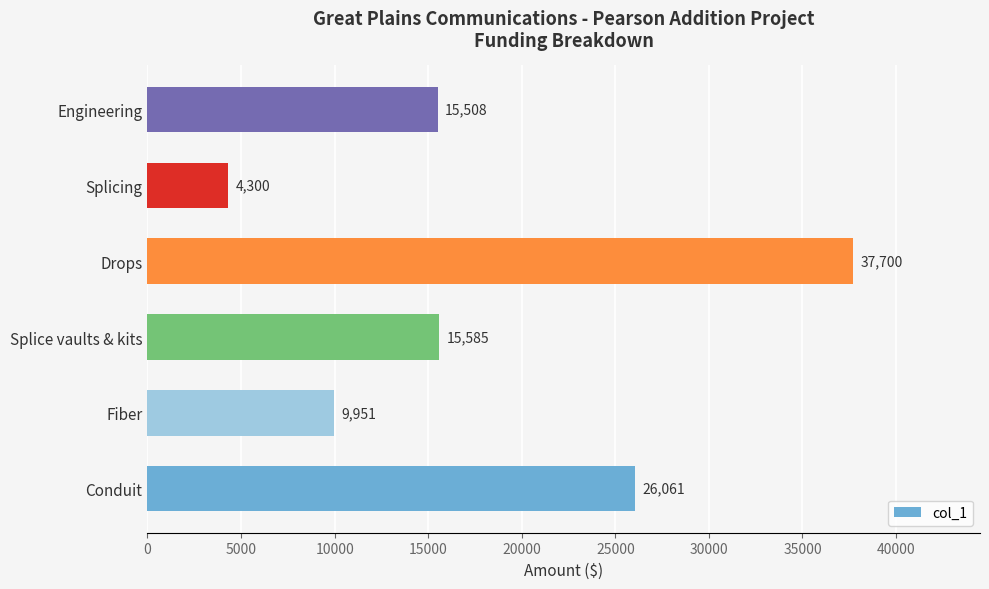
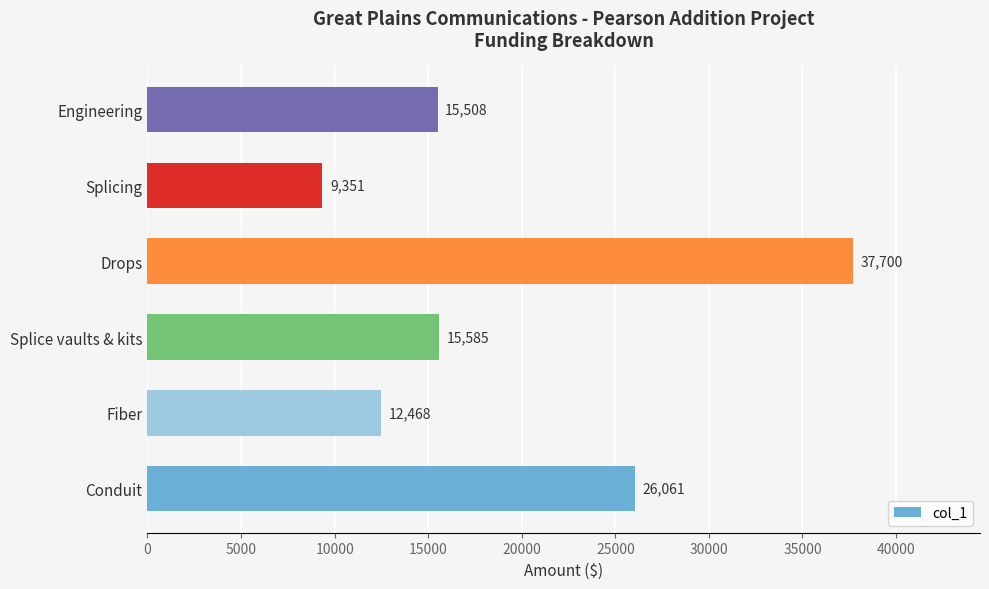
Splicing: 4,300 -> 9,351
Fiber: 9,951 -> 12,468
